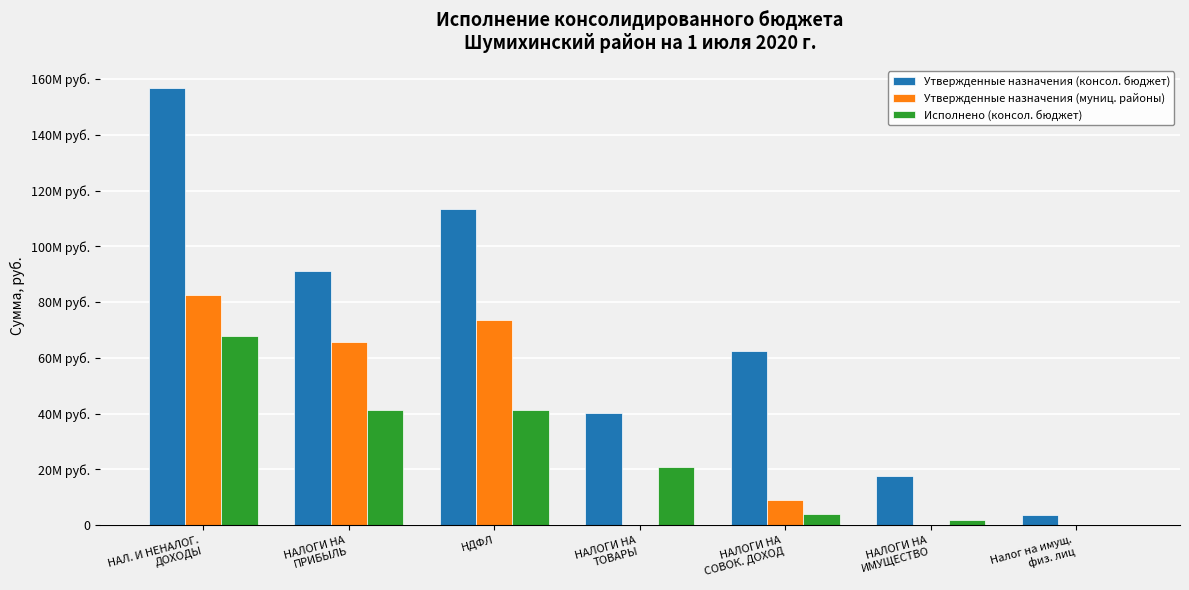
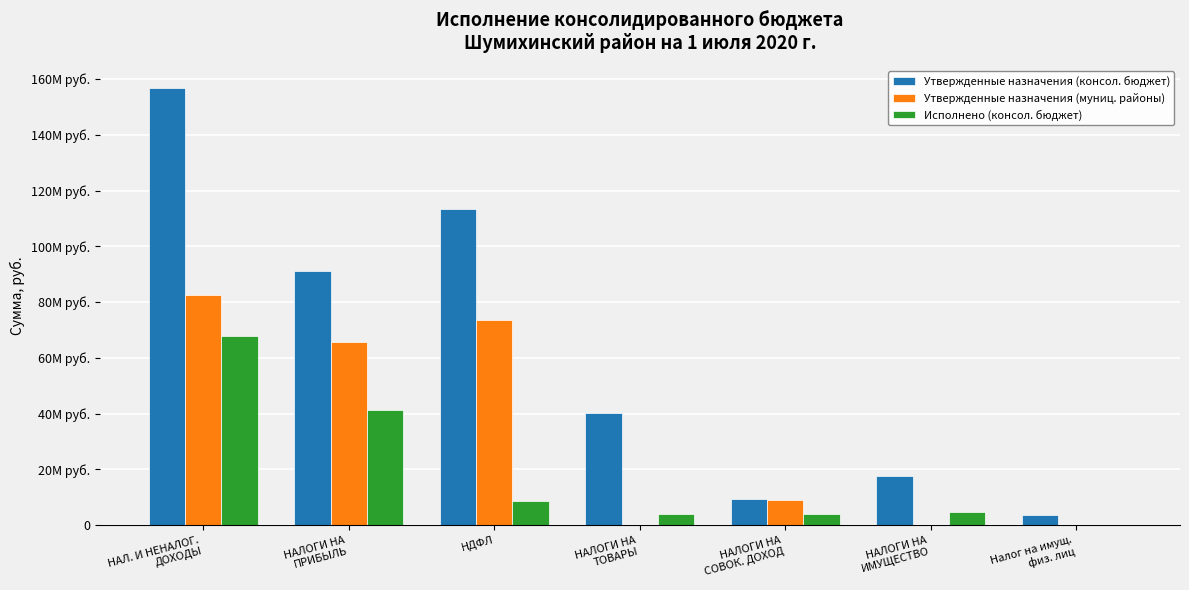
Исполнено (консол. бюджет), НДФЛ: 41M руб. -> 9M руб.
Исполнено (консол. бюджет), НАЛОГИ НА ТОВАРЫ: 21M руб. -> 4M руб.
Утвержденные назначения (консол. бюджет), НАЛОГИ НА СОВОК. ДОХОД: 62M руб. -> 10M руб.
Исполнено (консол. бюджет), НАЛОГИ НА ИМУЩЕСТВО: 2M руб. -> 5M руб.
